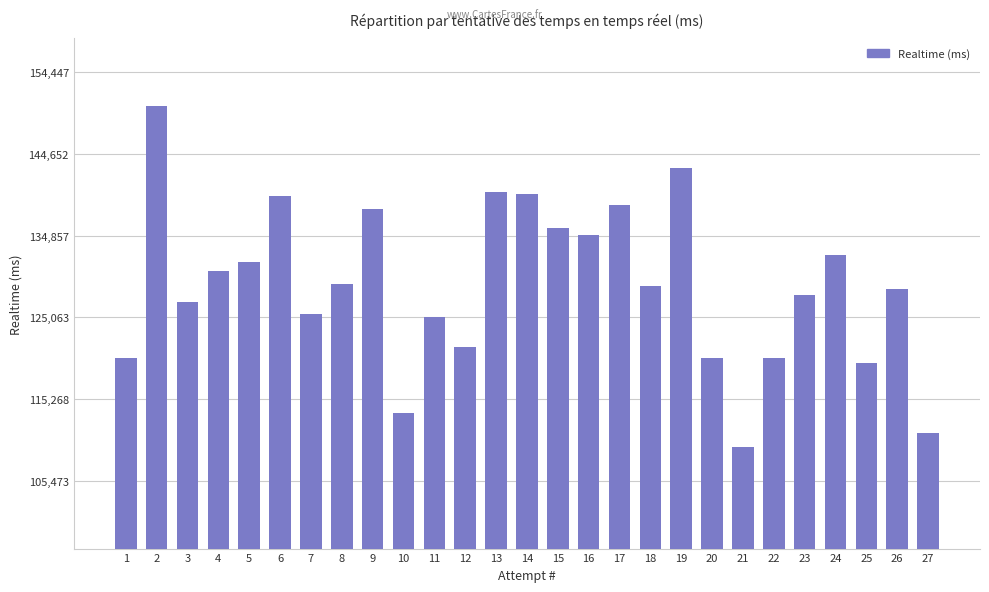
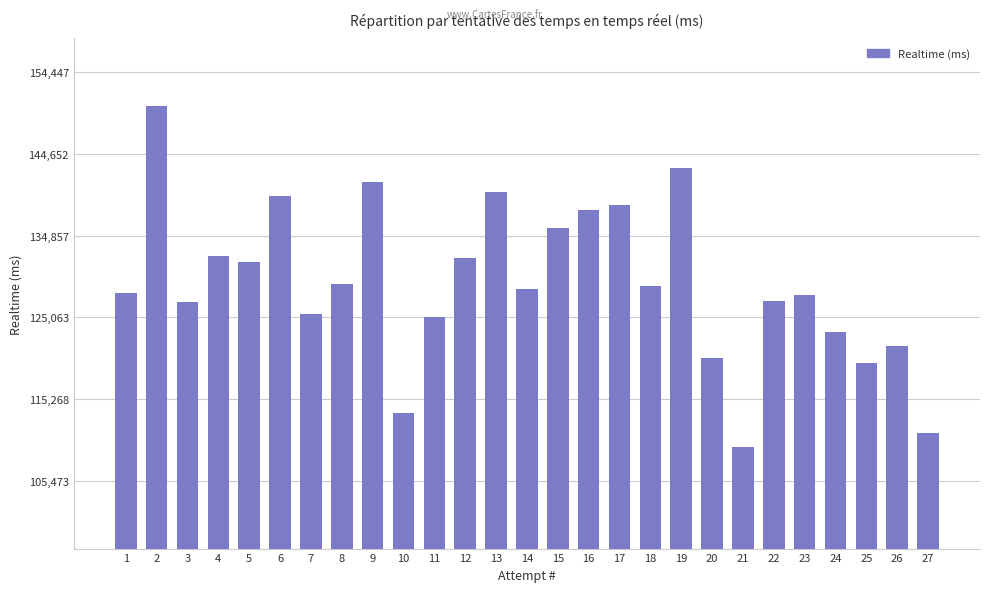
1: 120,000 -> 128,000
4: 131,000 -> 132,000
9: 138,000 -> 141,000
12: 122,000 -> 132,000
14: 140,000 -> 128,000
16: 135,000 -> 138,000
22: 120,000 -> 127,000
24: 133,000 -> 123,000
26: 128,000 -> 122,000
